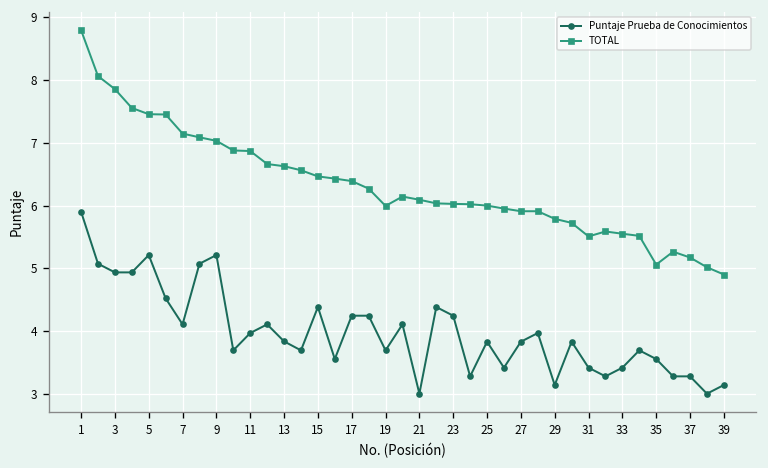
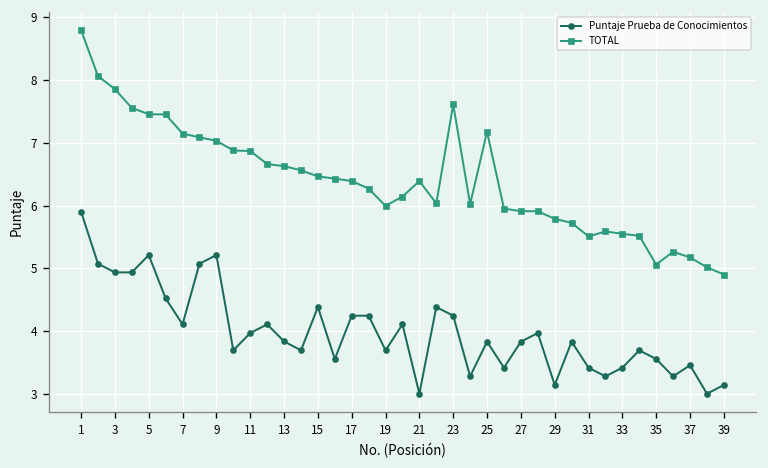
TOTAL, 21: 6.1 -> 6.4
TOTAL, 23: 6.0 -> 7.6
TOTAL, 25: 6.0 -> 7.2
Puntaje Prueba de Conocimientos, 37: 3.3 -> 3.5
